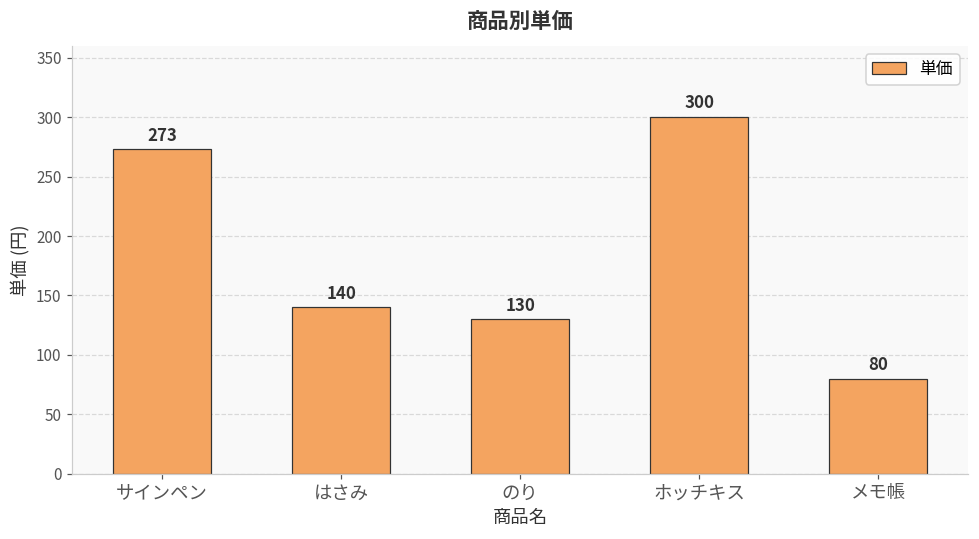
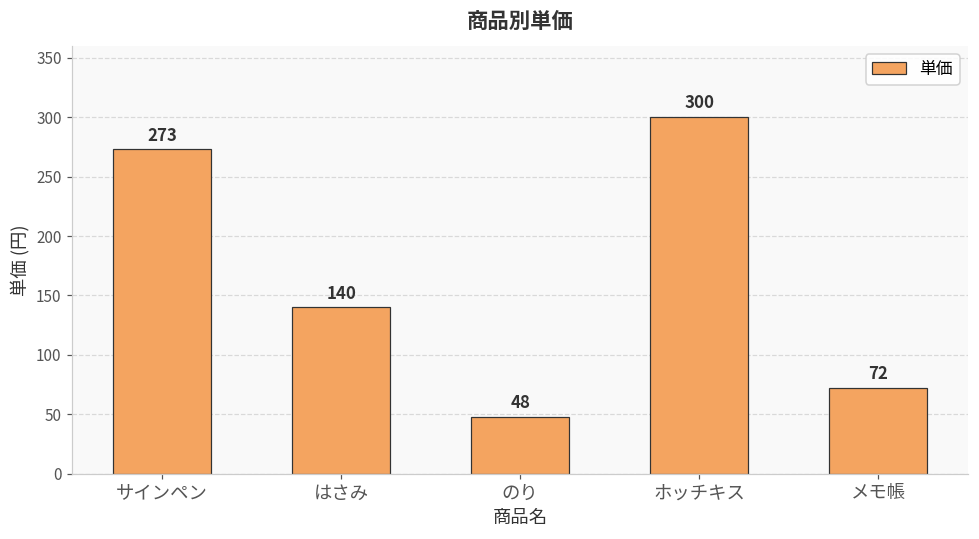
のり: 130 -> 48
メモ帳: 80 -> 72
